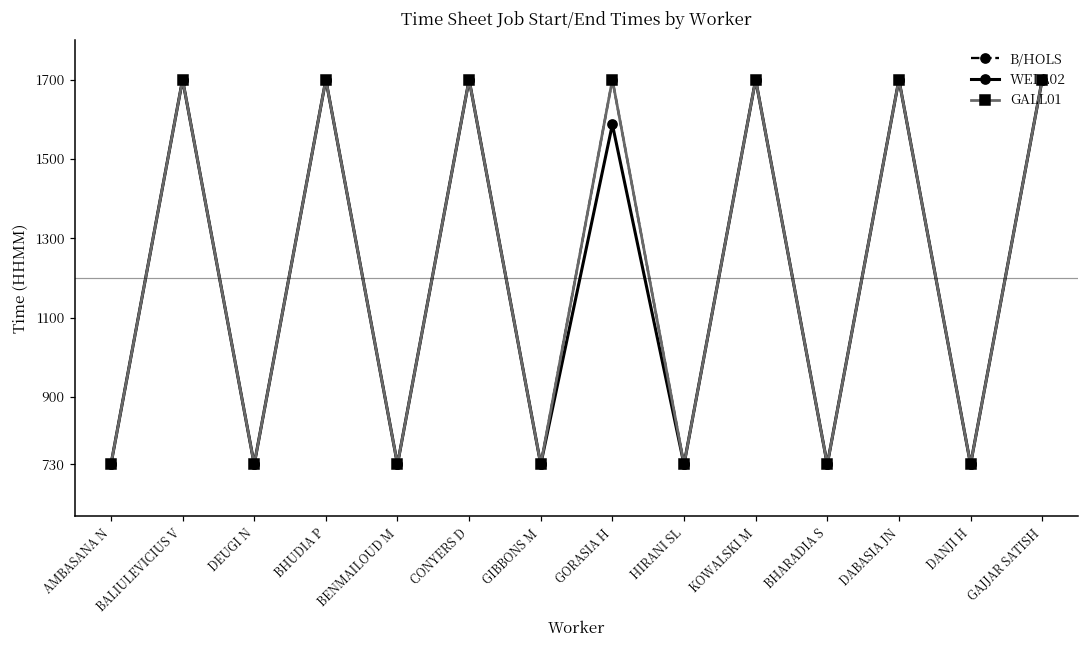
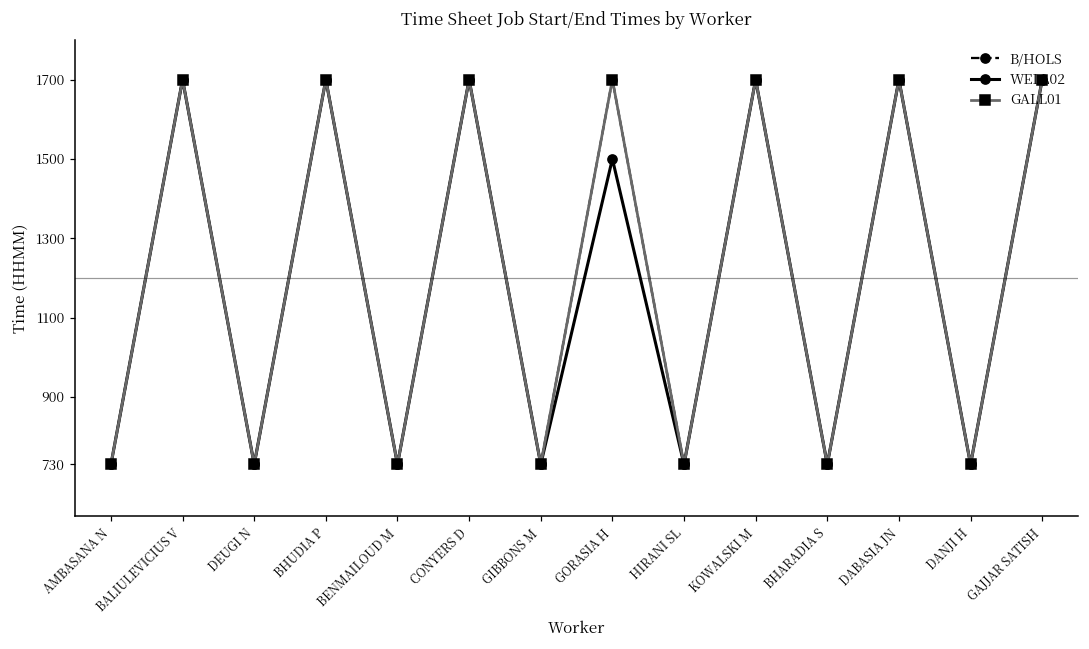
WELL02, GORASIA H: 1590 -> 1500
